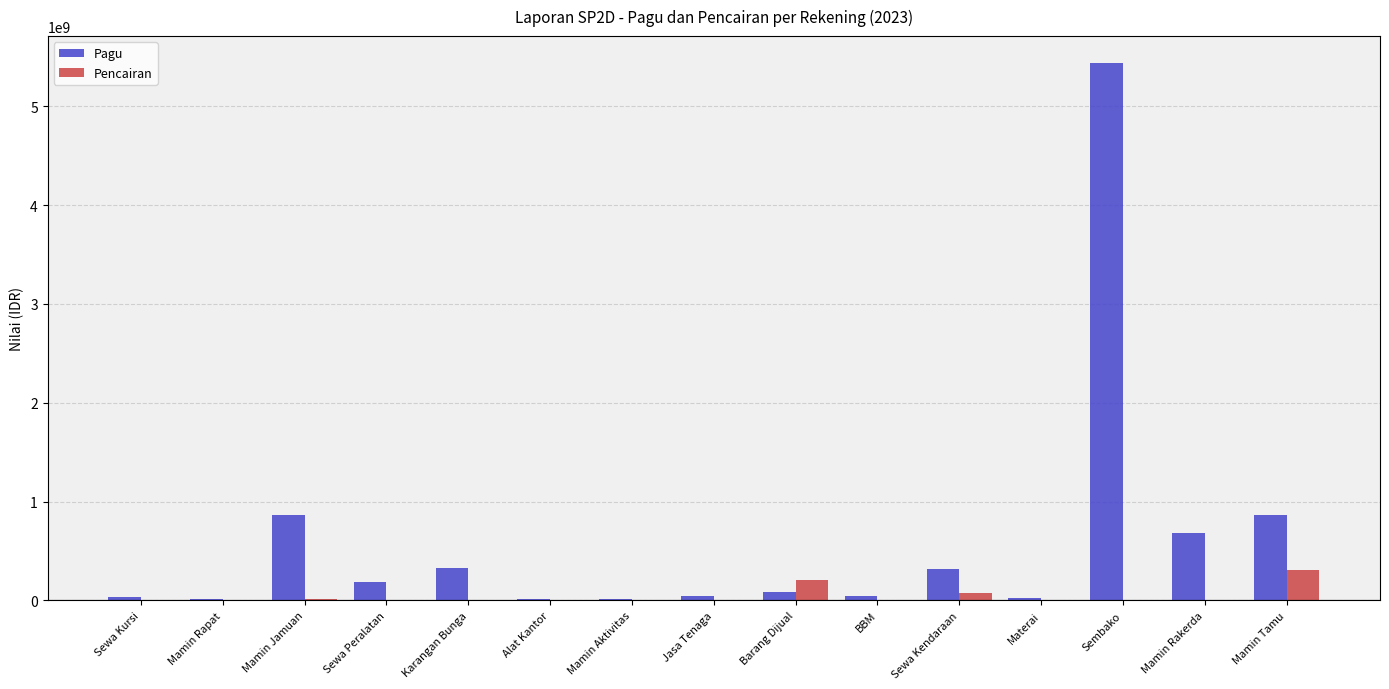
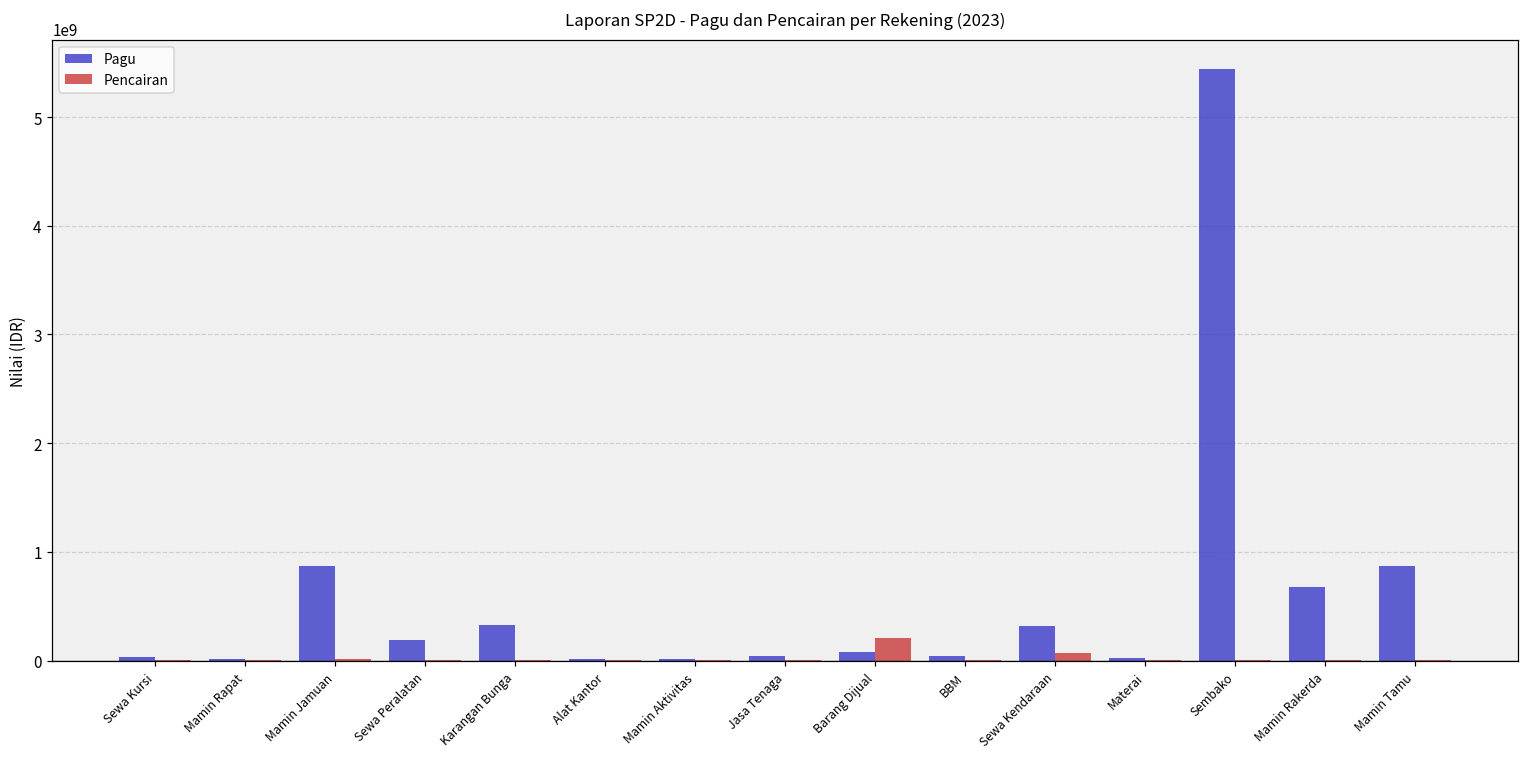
Pencairan, Mamin Tamu: 300000000 -> 0
